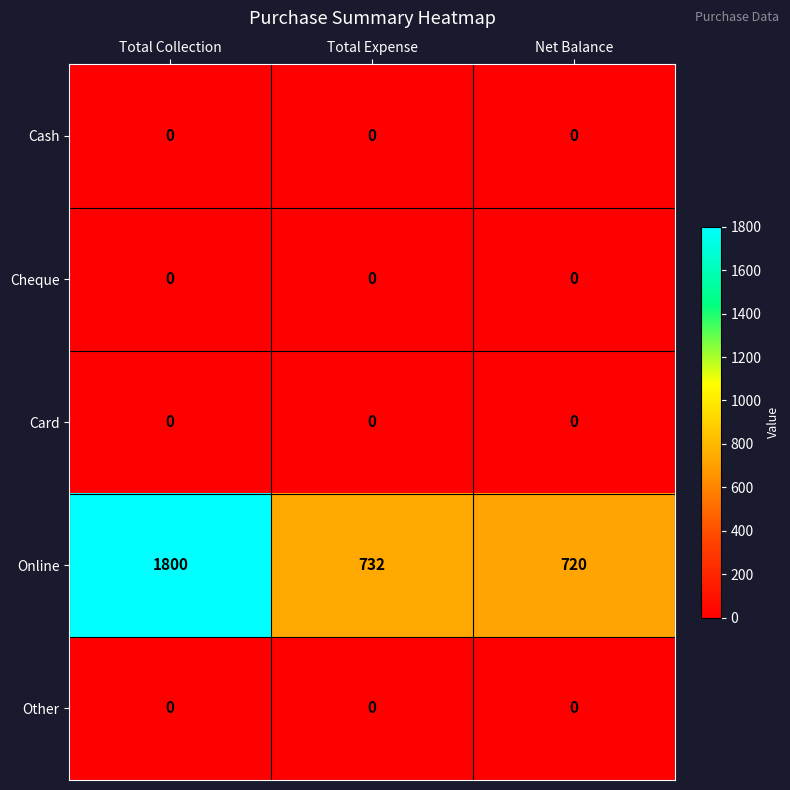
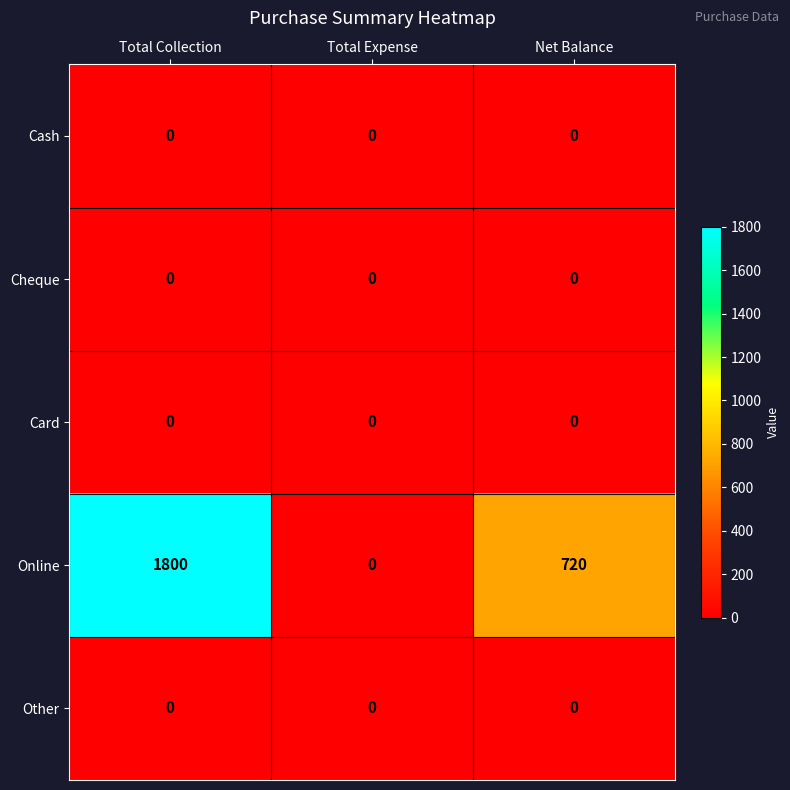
Online, Total Expense: 732 -> 0
